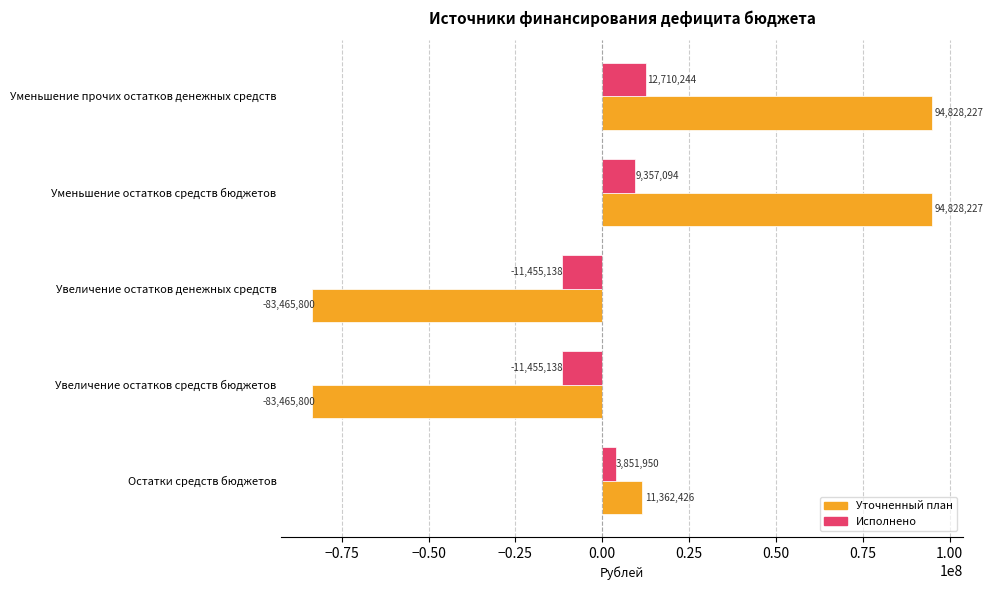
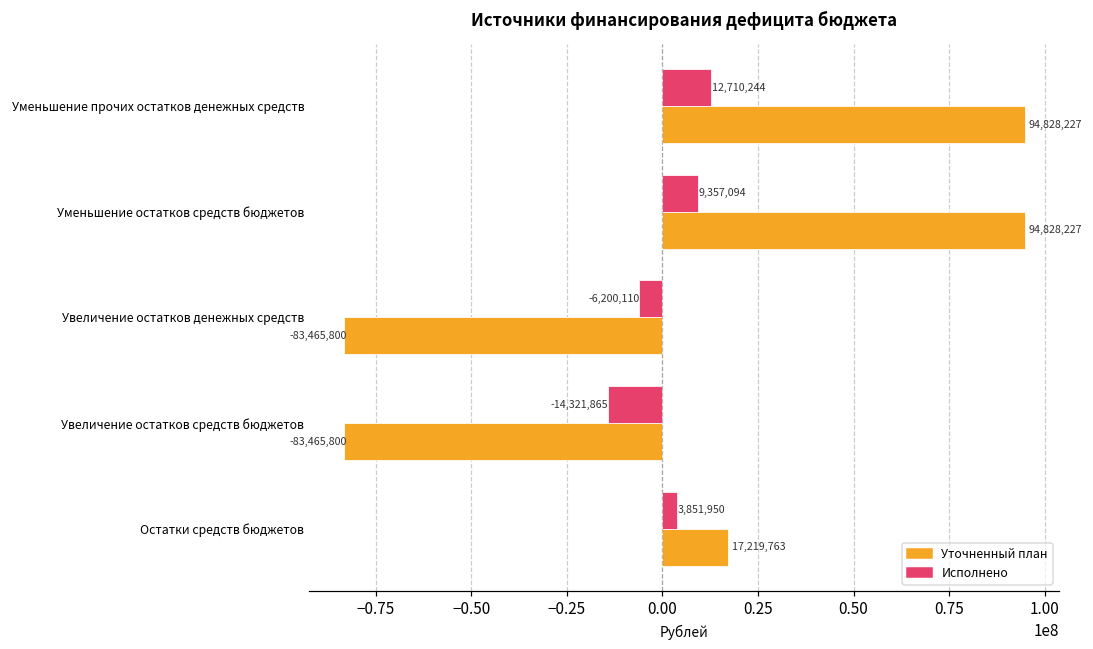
Исполнено, Увеличение остатков денежных средств: -11,455,138 -> -6,200,110
Исполнено, Увеличение остатков средств бюджетов: -11,455,138 -> -14,321,865
Уточненный план, Остатки средств бюджетов: 11,362,426 -> 17,219,763
